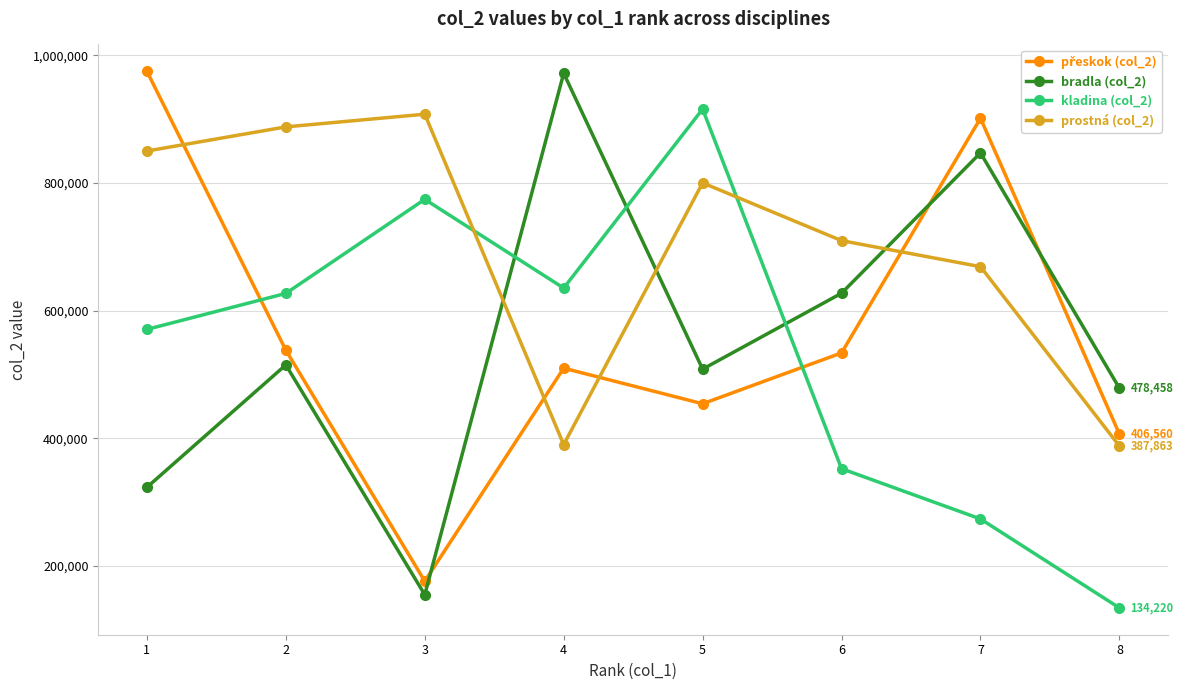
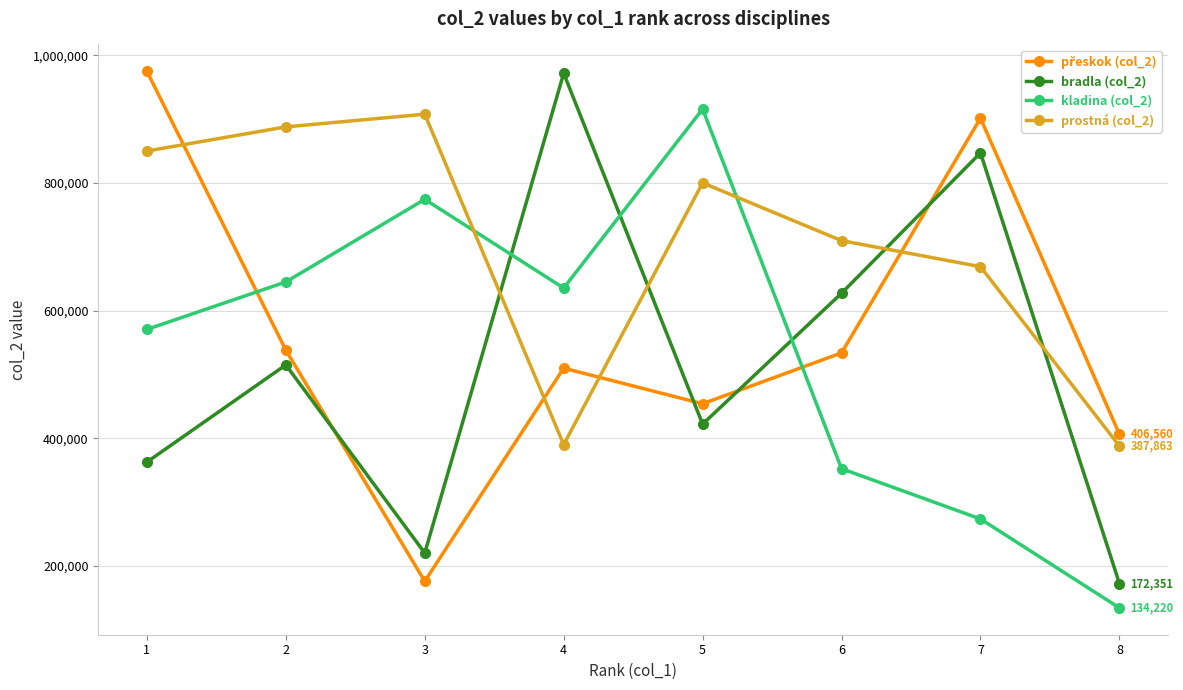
bradla (col_2), 1: 320,000 -> 360,000
kladina (col_2), 2: 630,000 -> 650,000
bradla (col_2), 3: 150,000 -> 220,000
bradla (col_2), 5: 510,000 -> 420,000
bradla (col_2), 8: 478,458 -> 172,351
